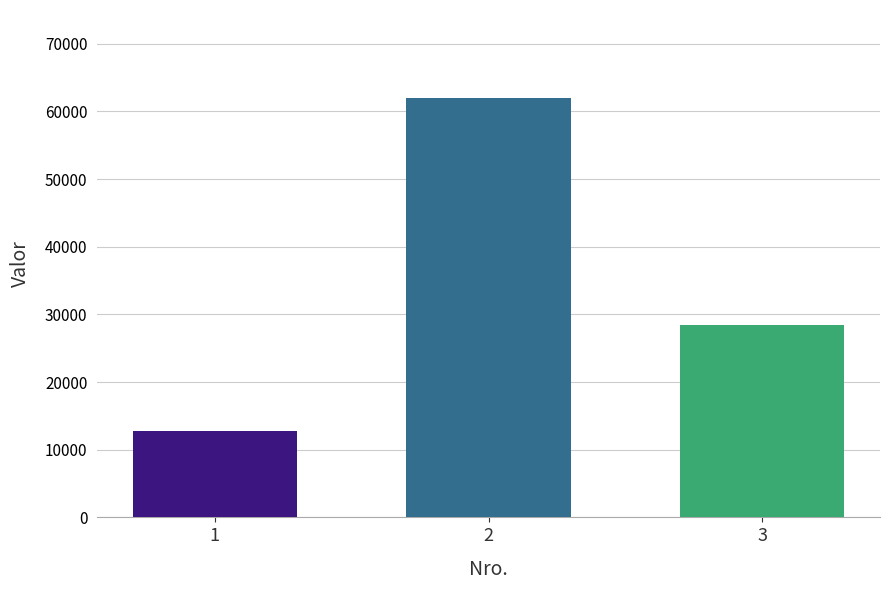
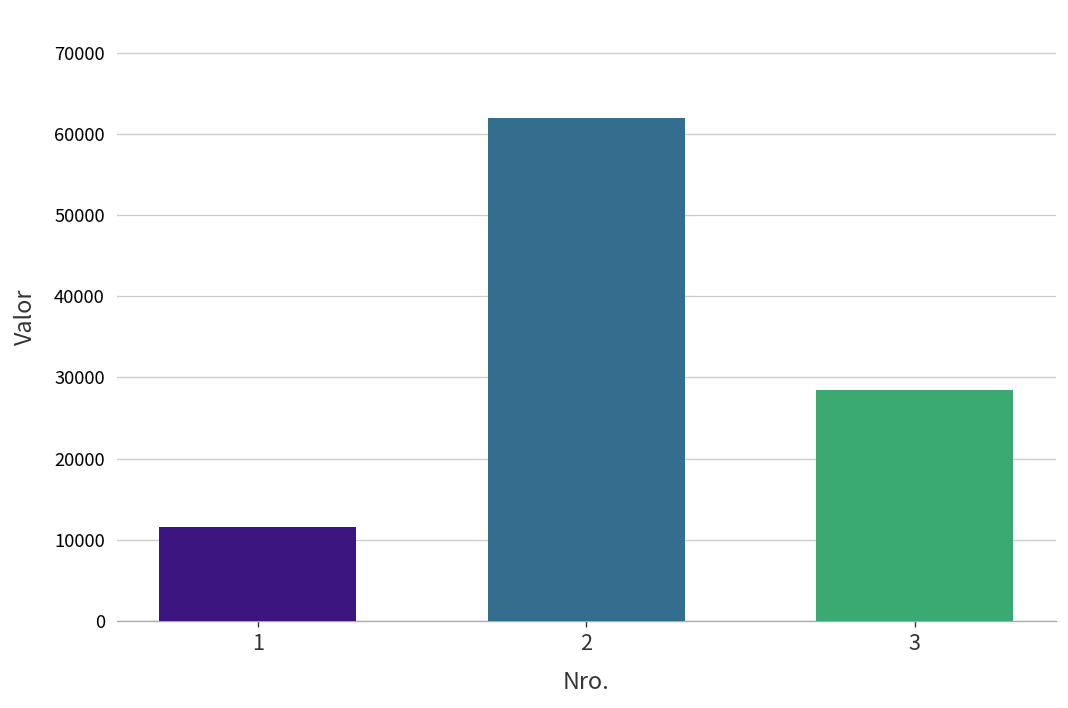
1: 13000 -> 12000
